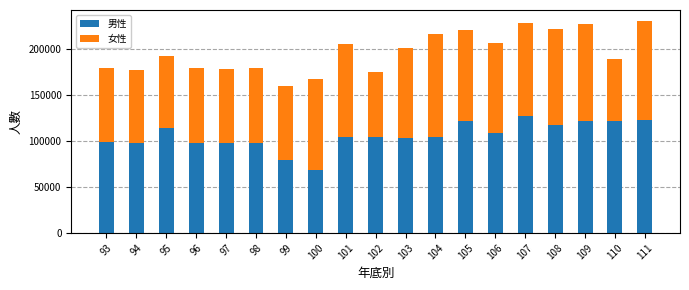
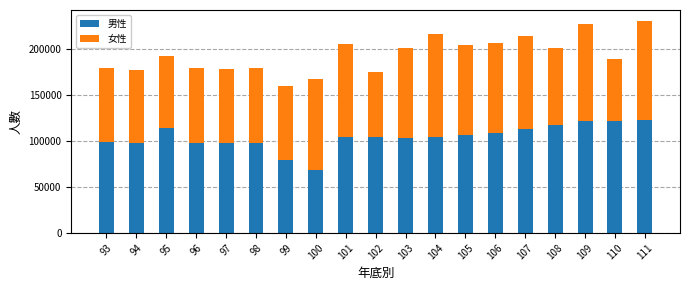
男性, 105: 120000 -> 110000
男性, 107: 130000 -> 110000
女性, 108: 100000 -> 80000
